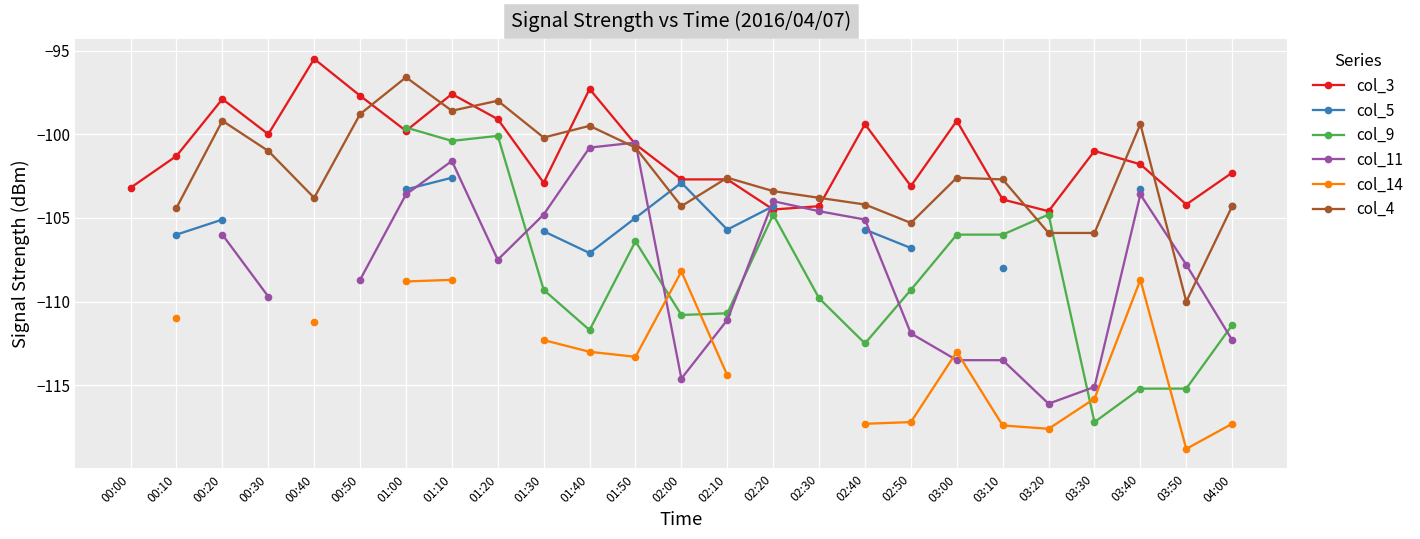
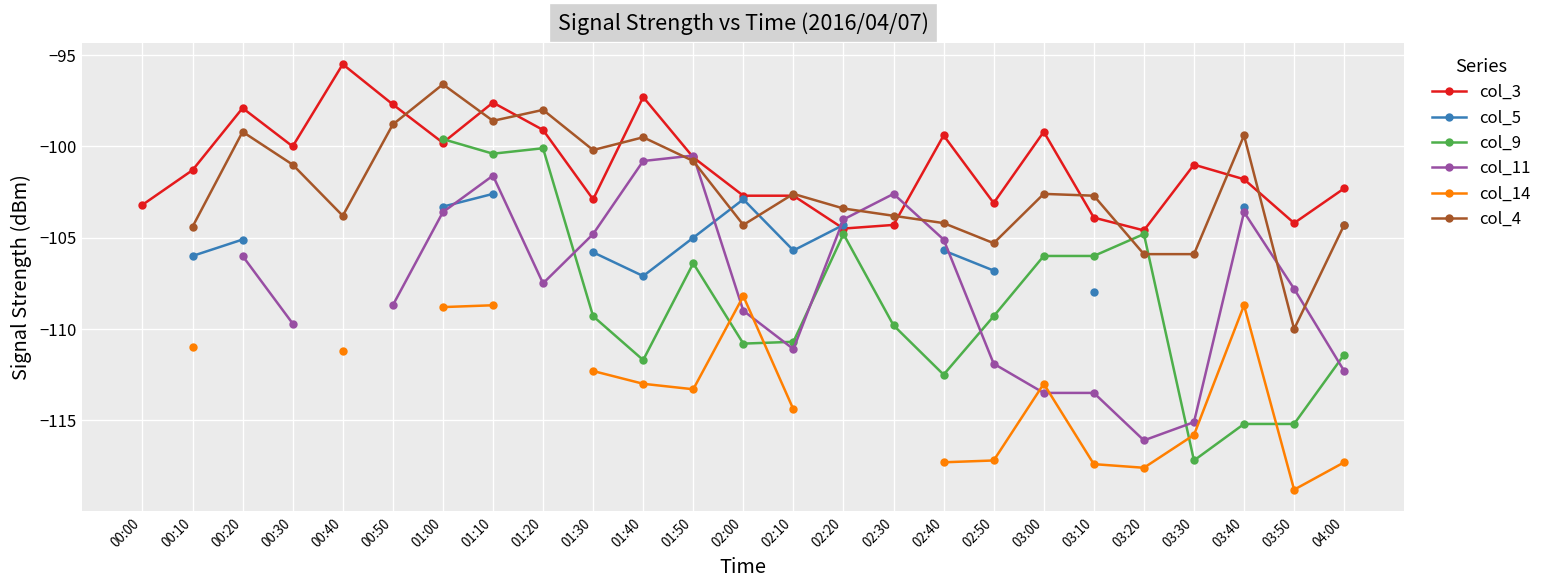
col_11, 02:00: -114.6 -> -109.0
col_11, 02:30: -104.6 -> -102.6
